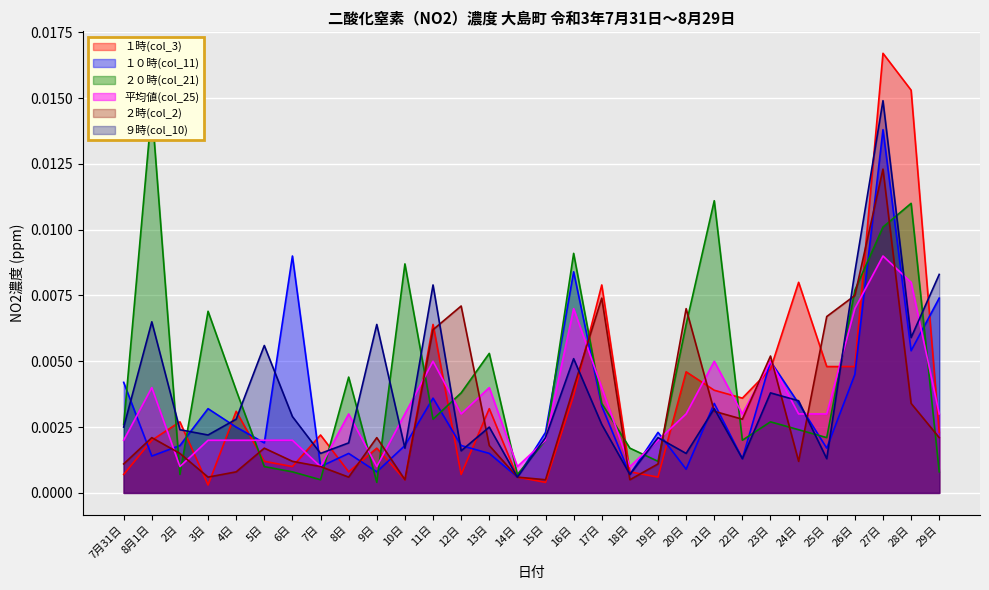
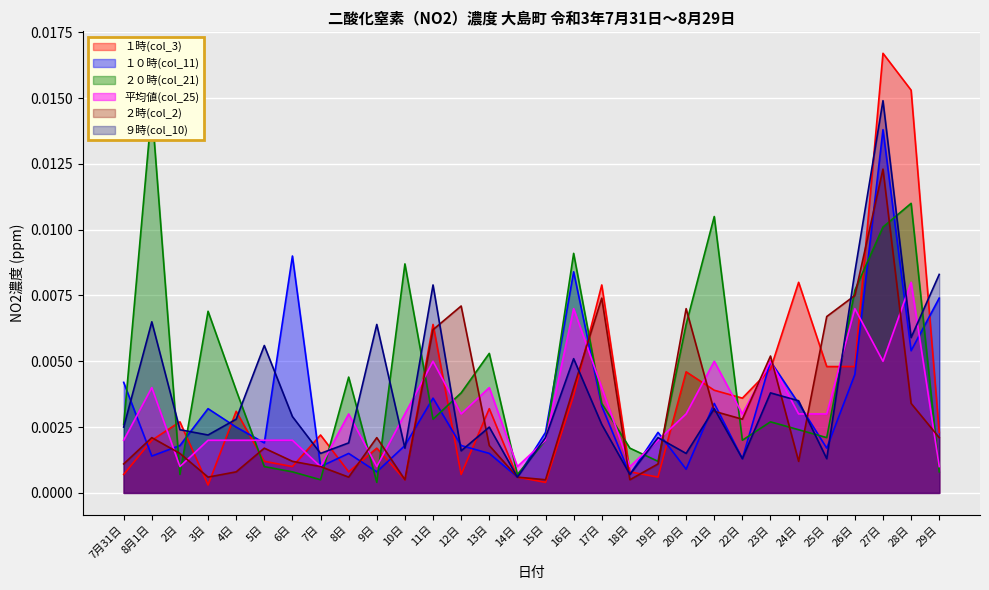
２０時(col_21), 21日: 0.0111 -> 0.0105
平均値(col_25), 27日: 0.009 -> 0.005
平均値(col_25), 29日: 0.003 -> 0.001
